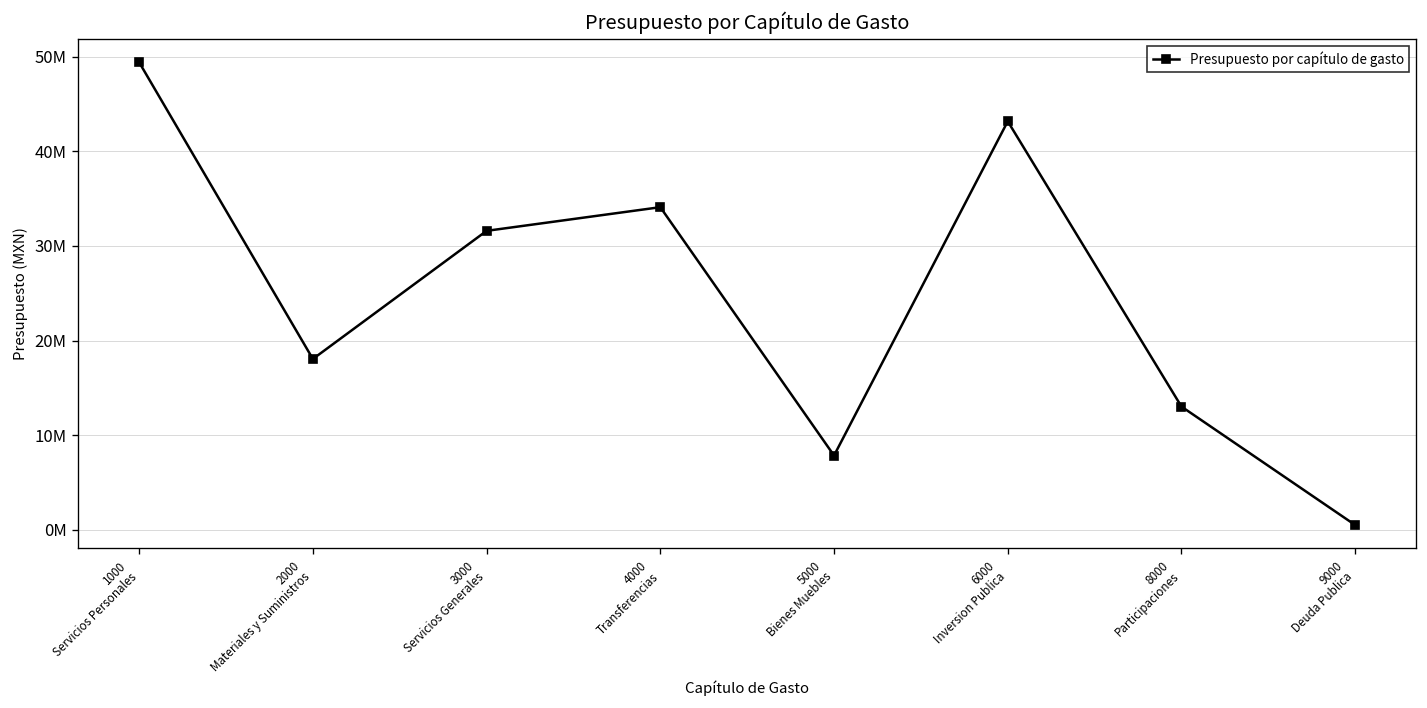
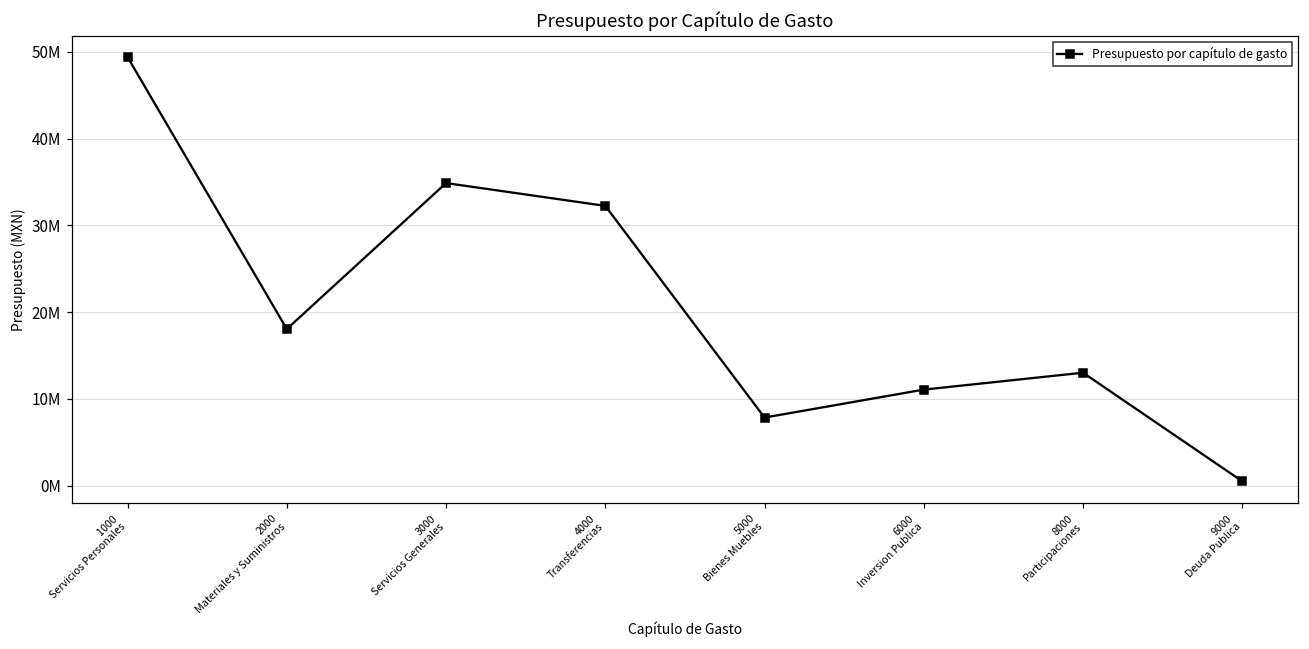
3000 Servicios Generales: 32000000 -> 35000000
4000 Transferencias: 34000000 -> 32000000
6000 Inversion Publica: 43000000 -> 11000000
